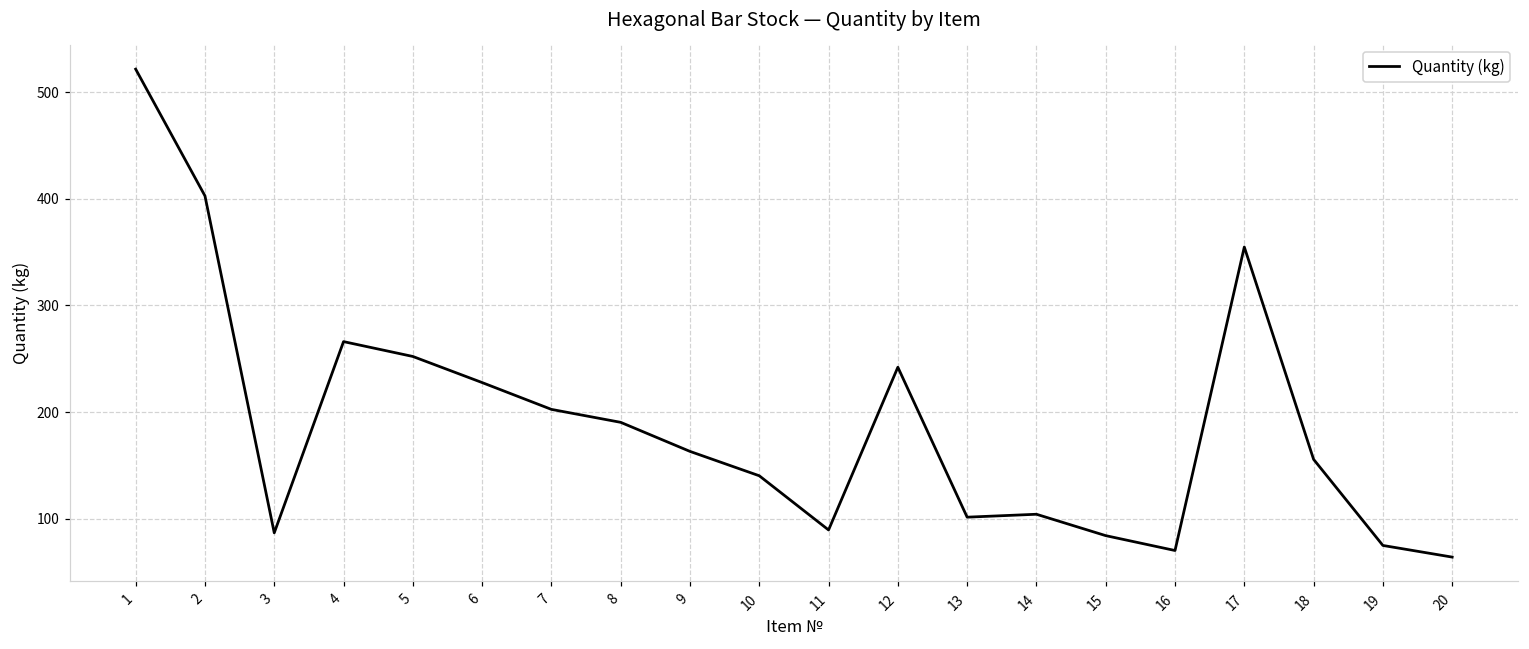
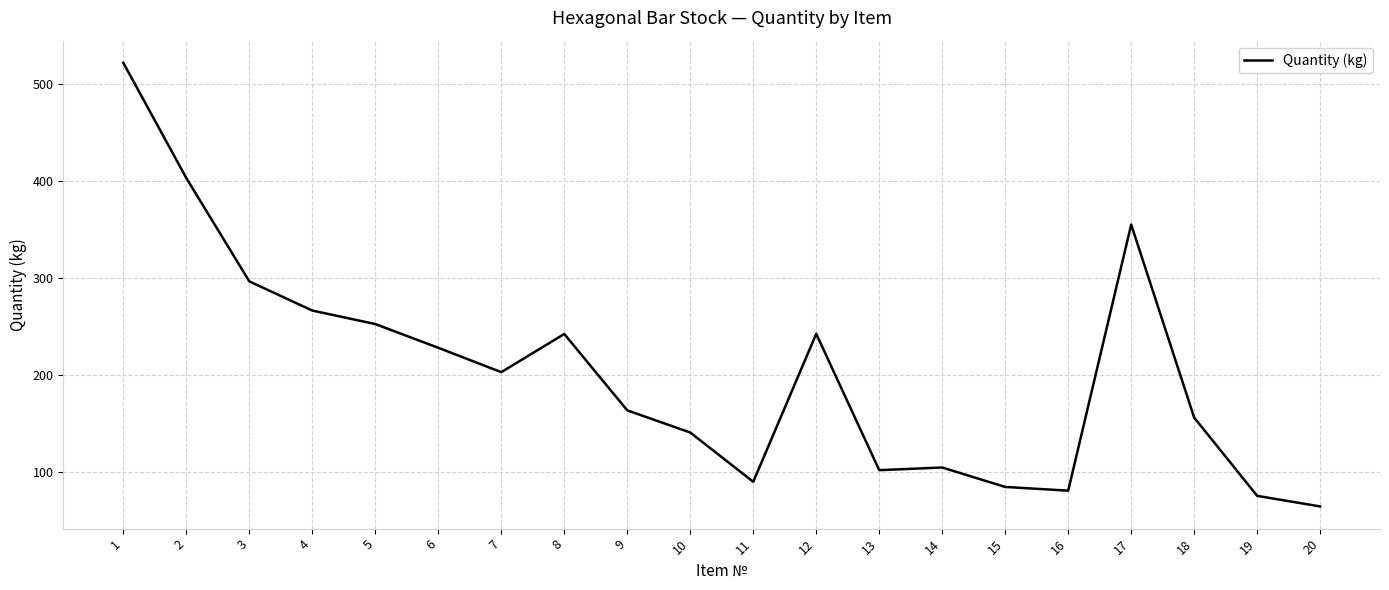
3: 90 -> 300
8: 190 -> 240
16: 70 -> 80
